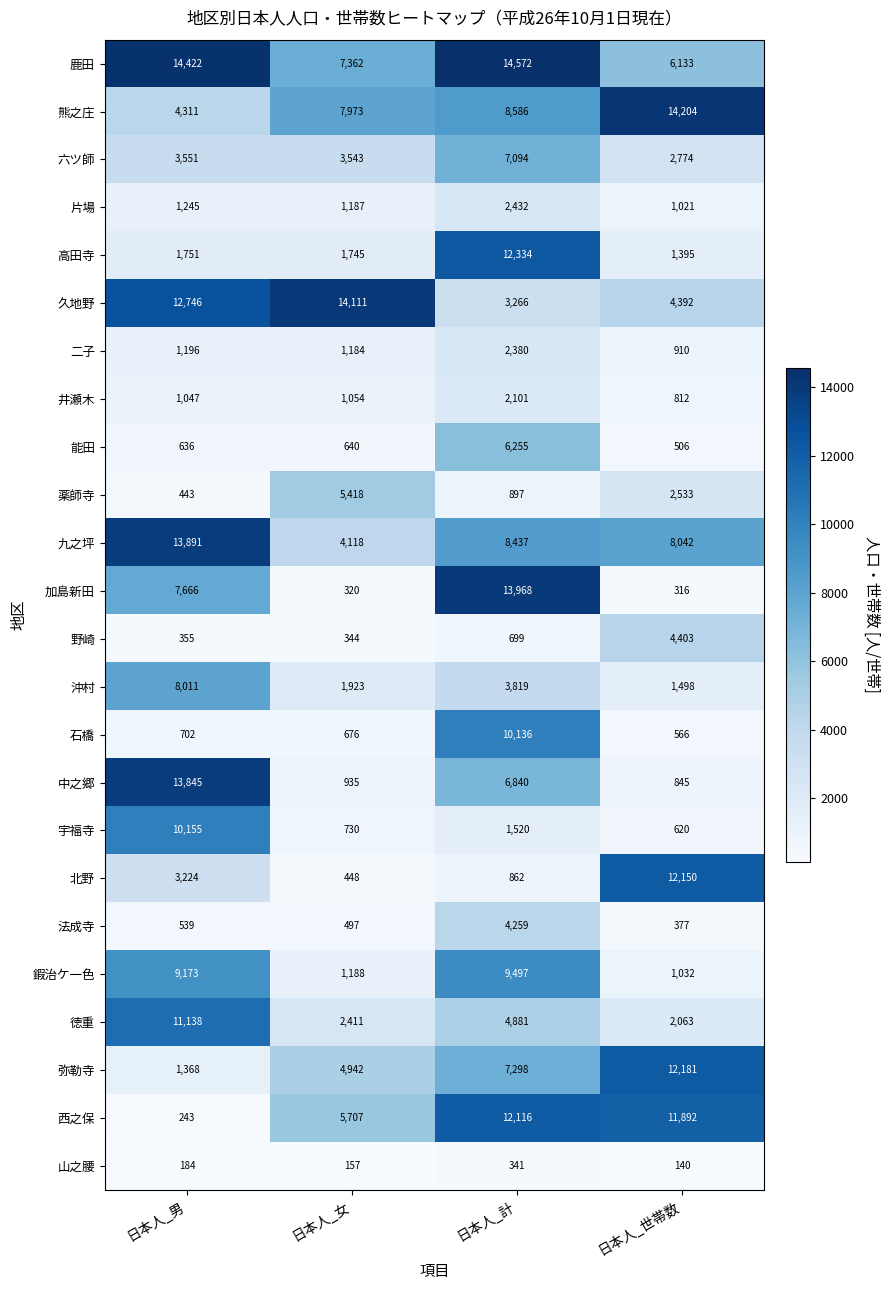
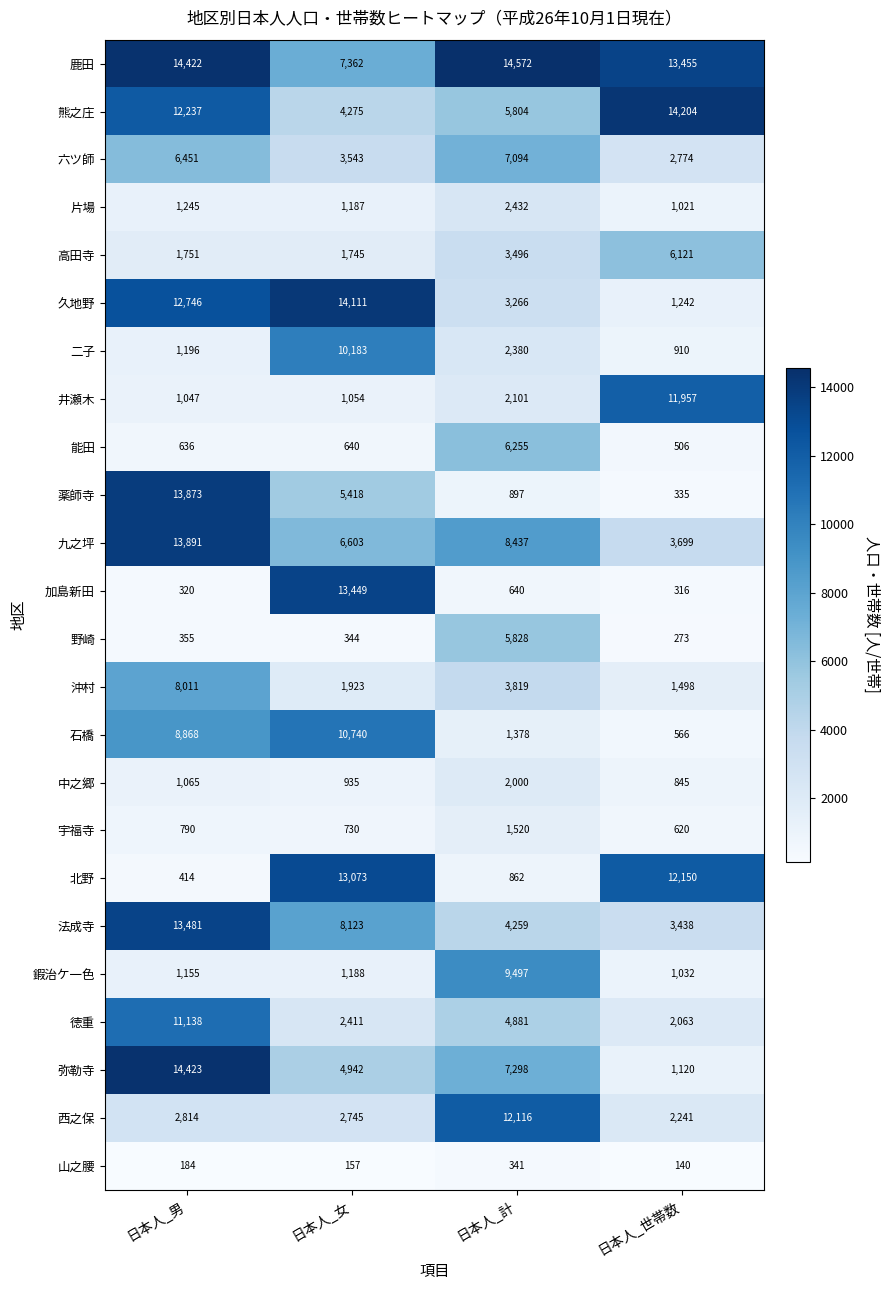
鹿田, 日本人_世帯数: 6,133 -> 13,455
熊之庄, 日本人_男: 4,311 -> 12,237
熊之庄, 日本人_女: 7,973 -> 4,275
熊之庄, 日本人_計: 8,586 -> 5,804
六ツ師, 日本人_男: 3,551 -> 6,451
高田寺, 日本人_計: 12,334 -> 3,496
高田寺, 日本人_世帯数: 1,395 -> 6,121
久地野, 日本人_世帯数: 4,392 -> 1,242
二子, 日本人_女: 1,184 -> 10,183
井瀬木, 日本人_世帯数: 812 -> 11,957
薬師寺, 日本人_男: 443 -> 13,873
薬師寺, 日本人_世帯数: 2,533 -> 335
九之坪, 日本人_女: 4,118 -> 6,603
九之坪, 日本人_世帯数: 8,042 -> 3,699
加島新田, 日本人_男: 7,666 -> 320
加島新田, 日本人_女: 320 -> 13,449
加島新田, 日本人_計: 13,968 -> 640
野崎, 日本人_計: 699 -> 5,828
野崎, 日本人_世帯数: 4,403 -> 273
石橋, 日本人_男: 702 -> 8,868
石橋, 日本人_女: 676 -> 10,740
石橋, 日本人_計: 10,136 -> 1,378
中之郷, 日本人_男: 13,845 -> 1,065
中之郷, 日本人_計: 6,840 -> 2,000
宇福寺, 日本人_男: 10,155 -> 790
北野, 日本人_男: 3,224 -> 414
北野, 日本人_女: 448 -> 13,073
法成寺, 日本人_男: 539 -> 13,481
法成寺, 日本人_女: 497 -> 8,123
法成寺, 日本人_世帯数: 377 -> 3,438
鍜治ケ一色, 日本人_男: 9,173 -> 1,155
弥勒寺, 日本人_男: 1,368 -> 14,423
弥勒寺, 日本人_世帯数: 12,181 -> 1,120
西之保, 日本人_男: 243 -> 2,814
西之保, 日本人_女: 5,707 -> 2,745
西之保, 日本人_世帯数: 11,892 -> 2,241
